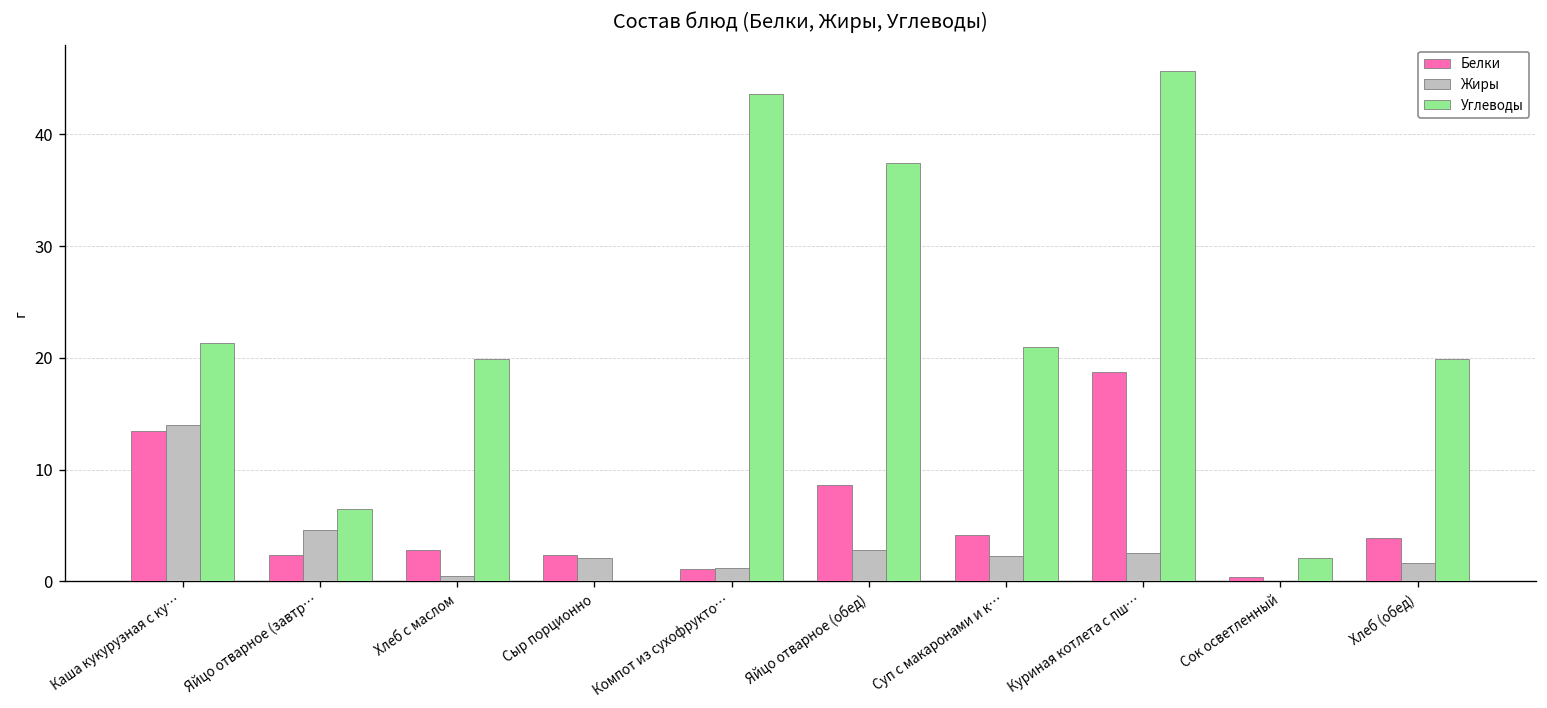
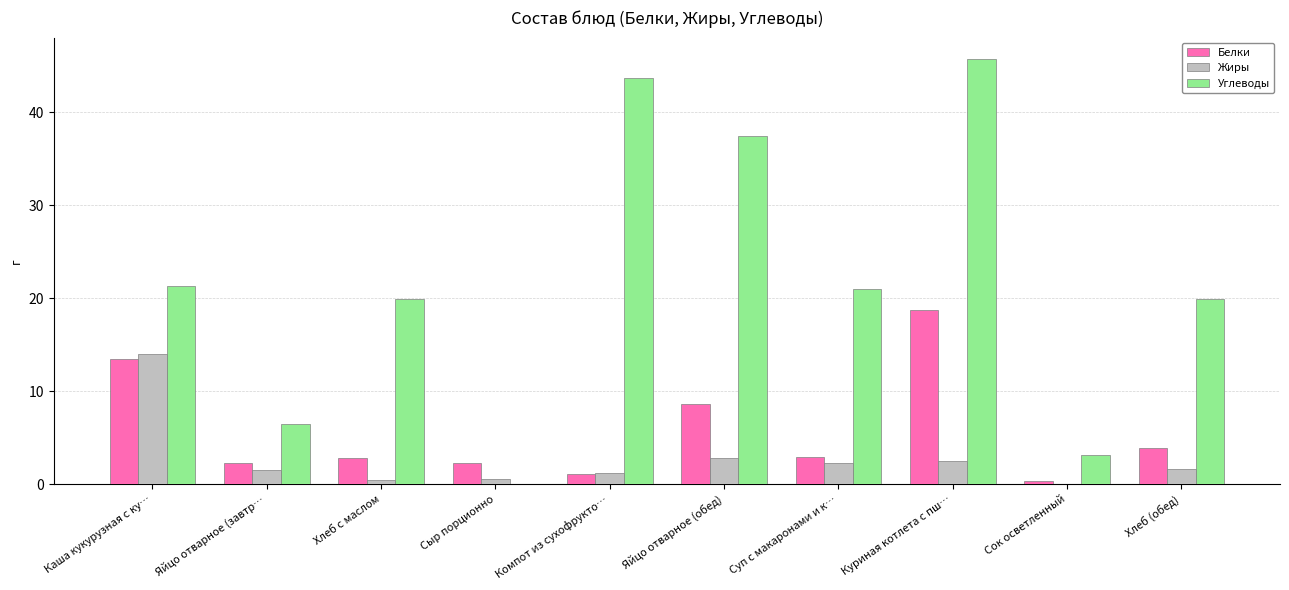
Жиры, Яйцо отварное (завтр…: 5 -> 2
Жиры, Сыр порционно: 2 -> 1
Белки, Суп с макаронами и к…: 4 -> 3
Углеводы, Сок осветленный: 2 -> 3
